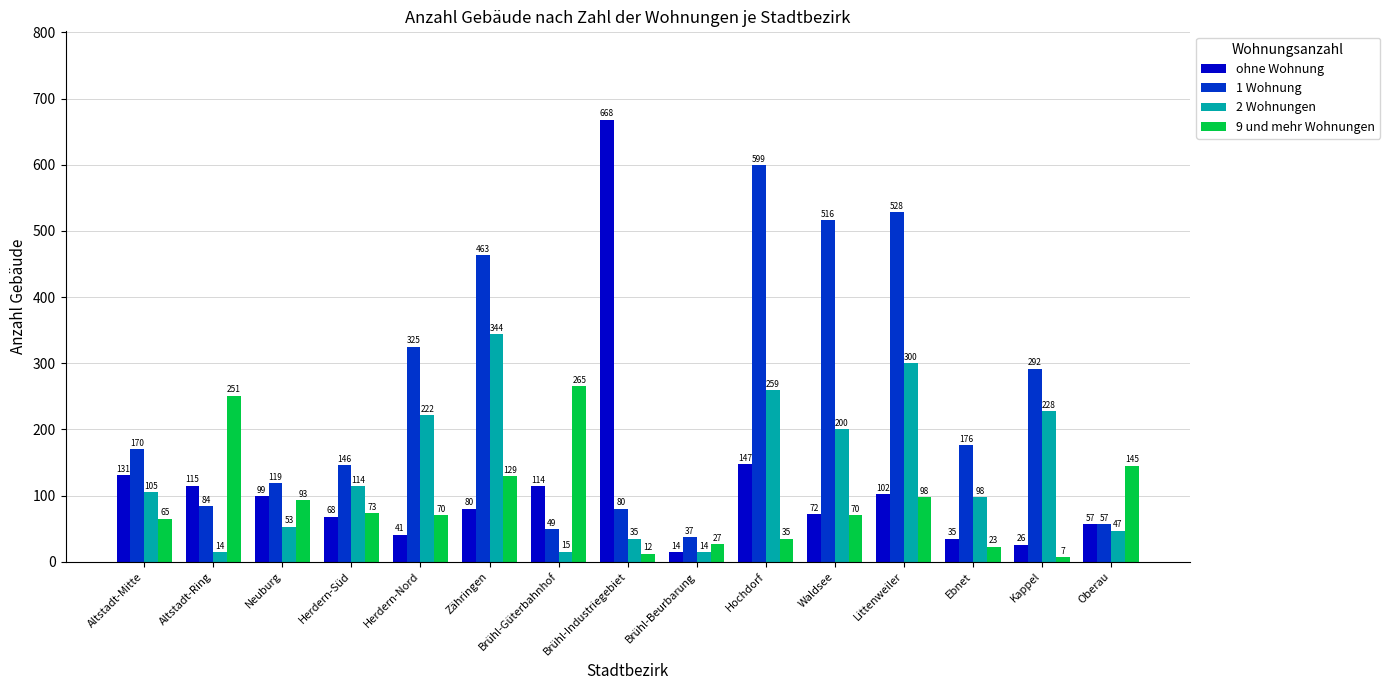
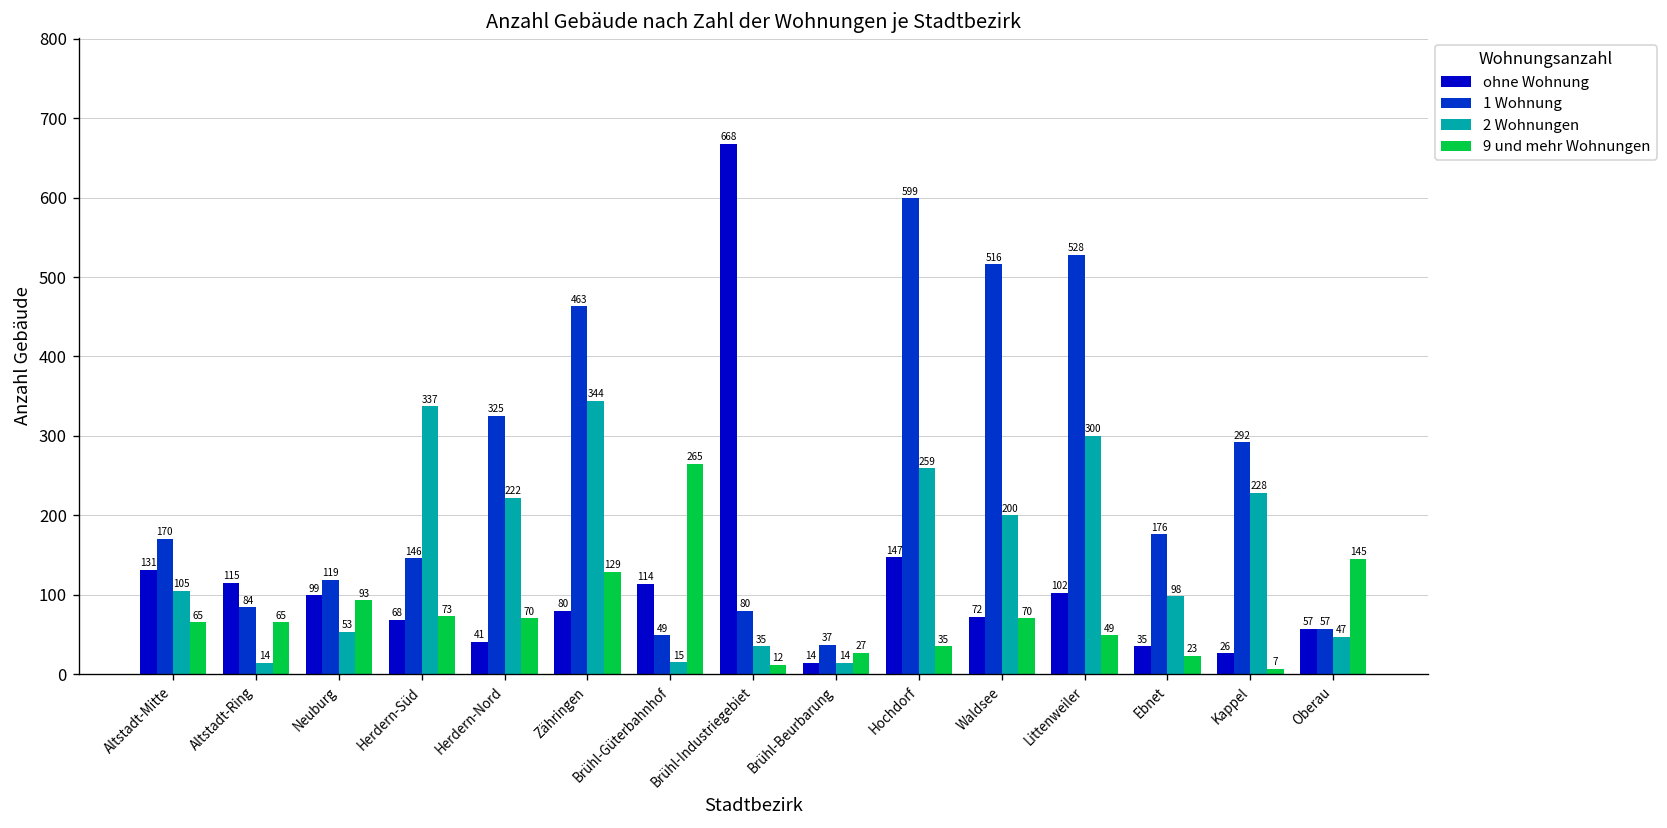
9 und mehr Wohnungen, Altstadt-Ring: 251 -> 65
2 Wohnungen, Herdern-Süd: 114 -> 337
9 und mehr Wohnungen, Littenweiler: 98 -> 49
